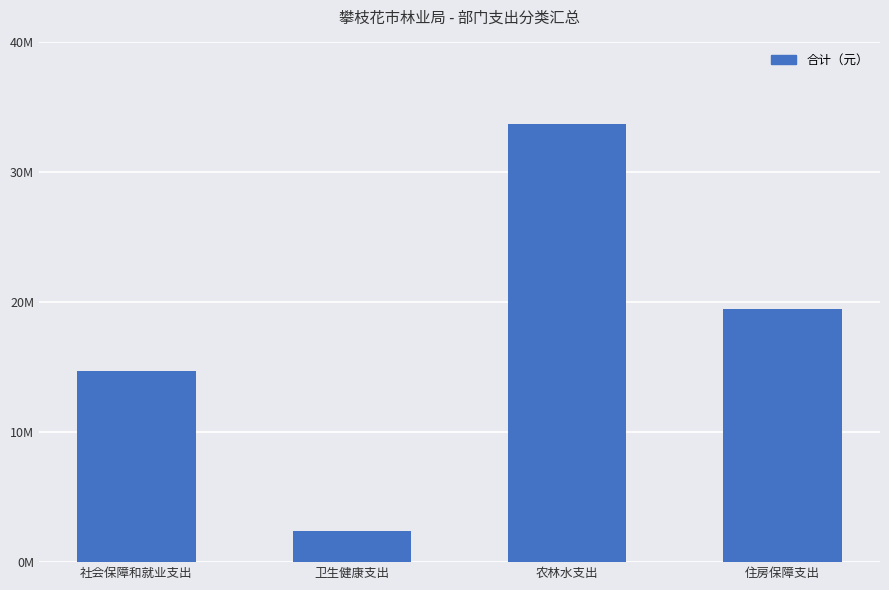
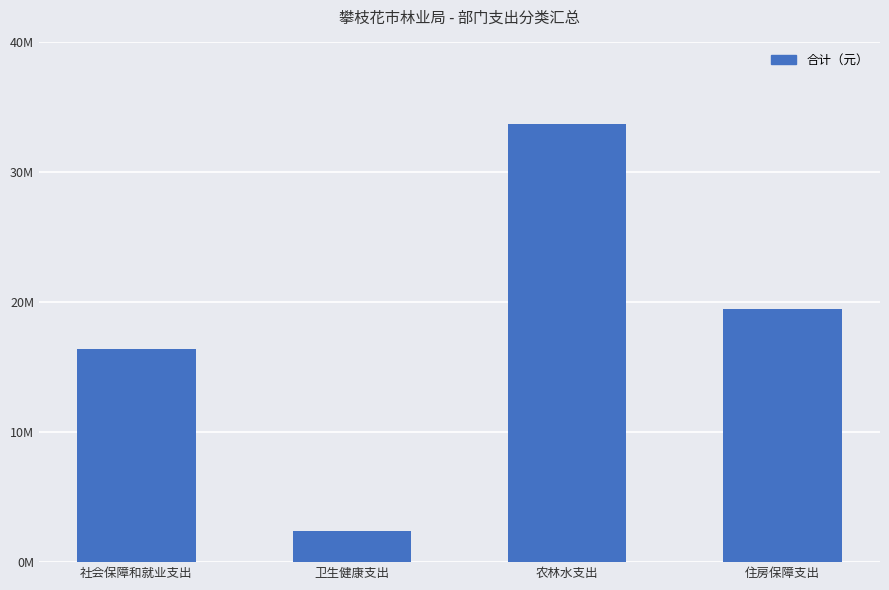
社会保障和就业支出: 14700000 -> 16400000
